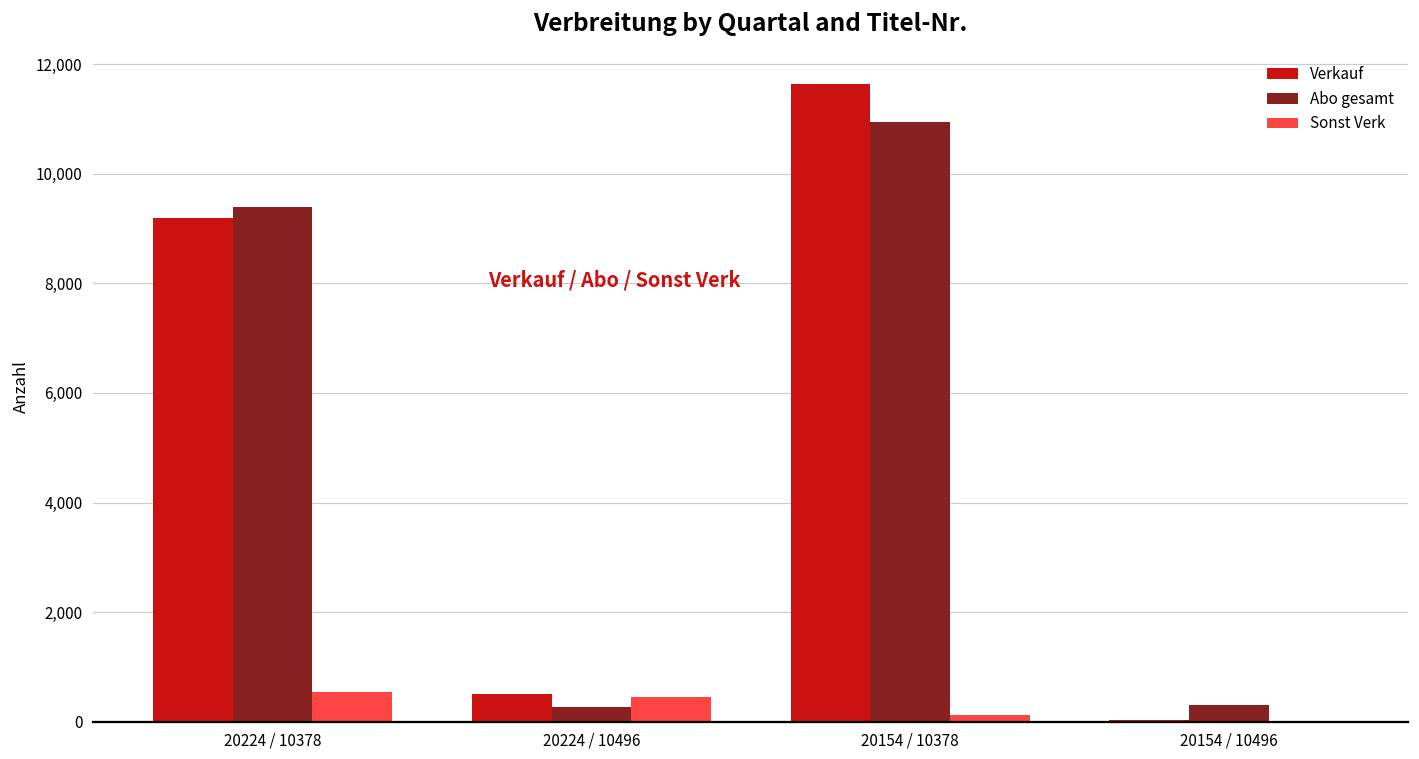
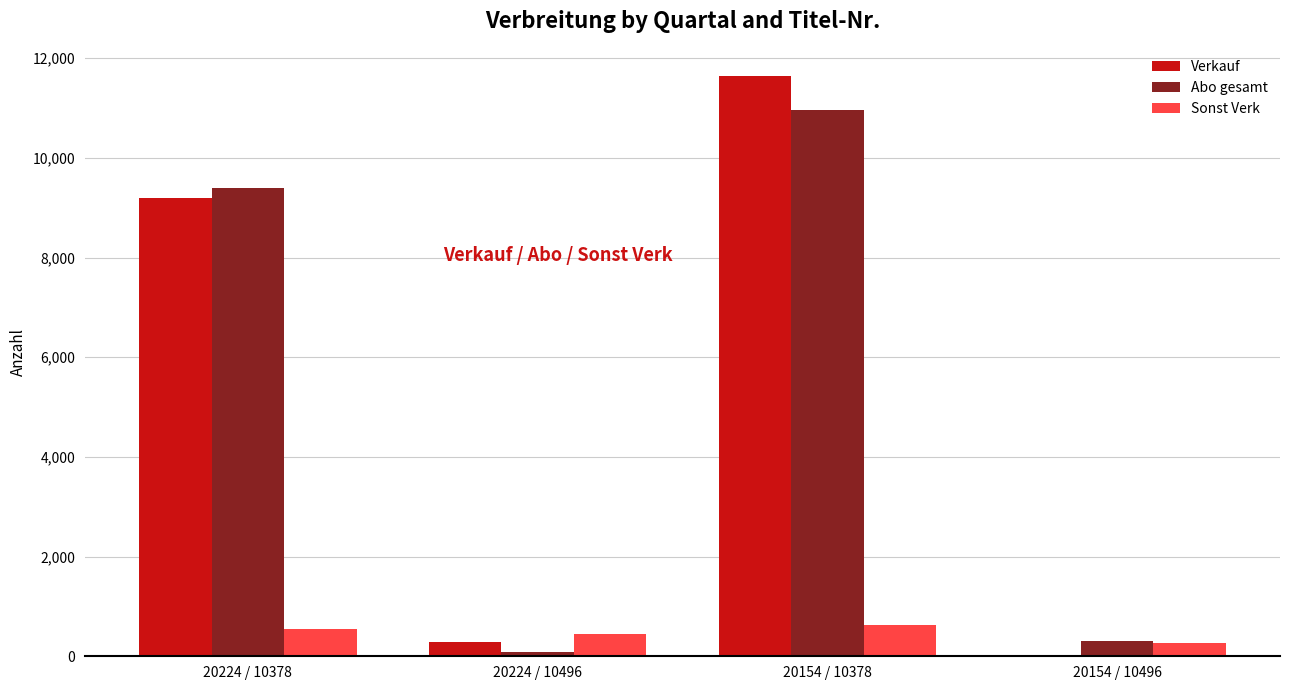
Verkauf, 20224 / 10496: 500 -> 300
Abo gesamt, 20224 / 10496: 300 -> 100
Sonst Verk, 20154 / 10378: 100 -> 600
Sonst Verk, 20154 / 10496: 0 -> 300
